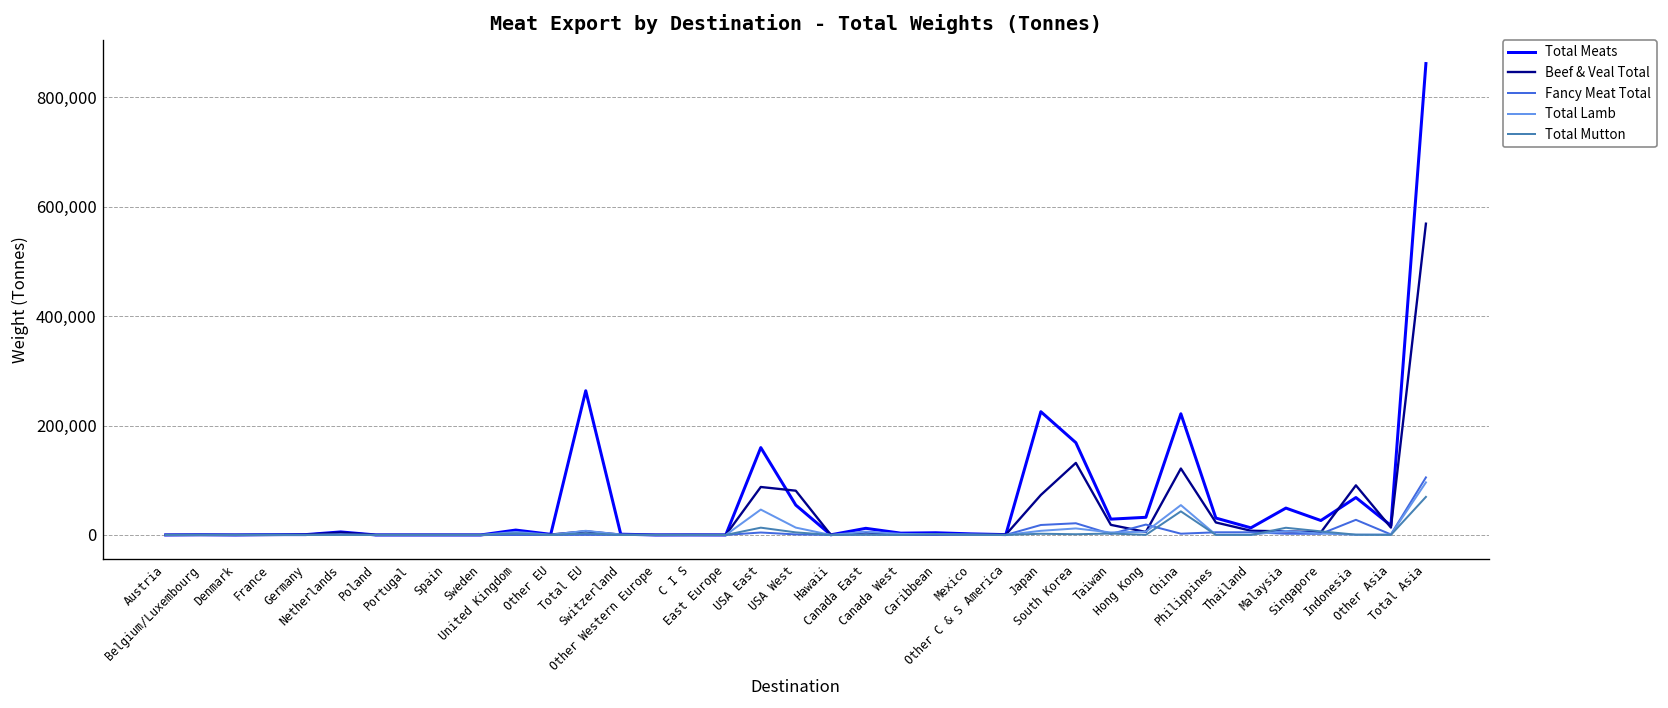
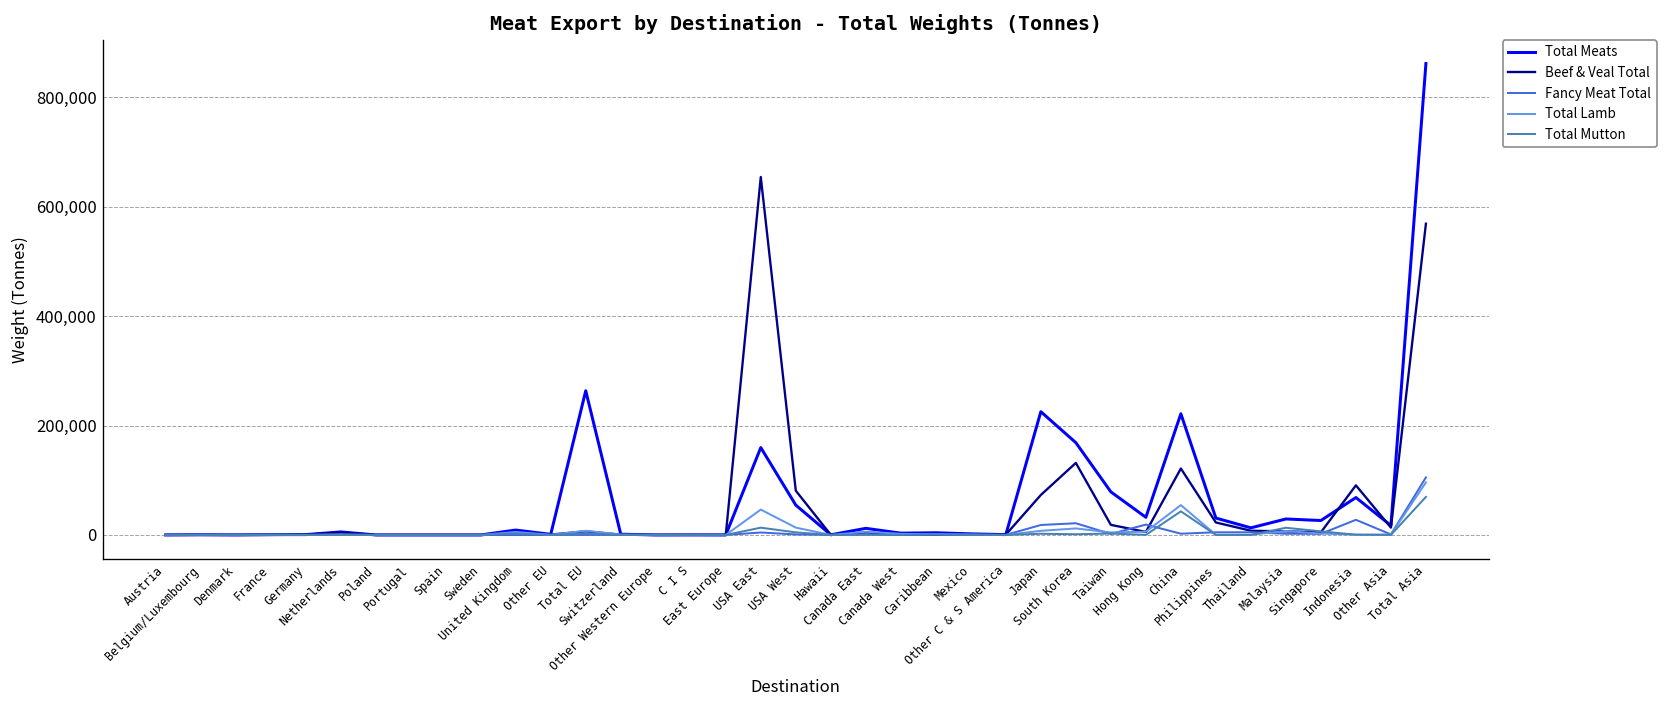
Beef & Veal Total, USA East: 90,000 -> 650,000
Total Meats, Taiwan: 30,000 -> 80,000
Total Meats, Malaysia: 50,000 -> 30,000
